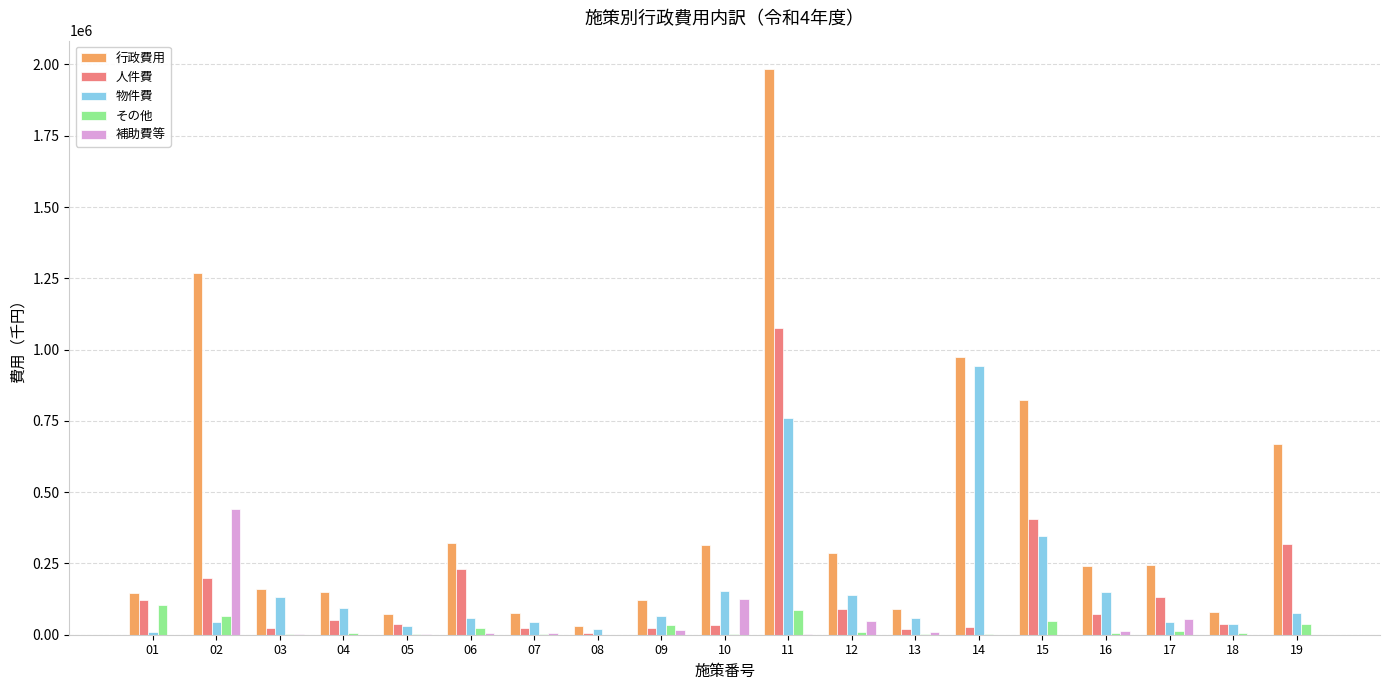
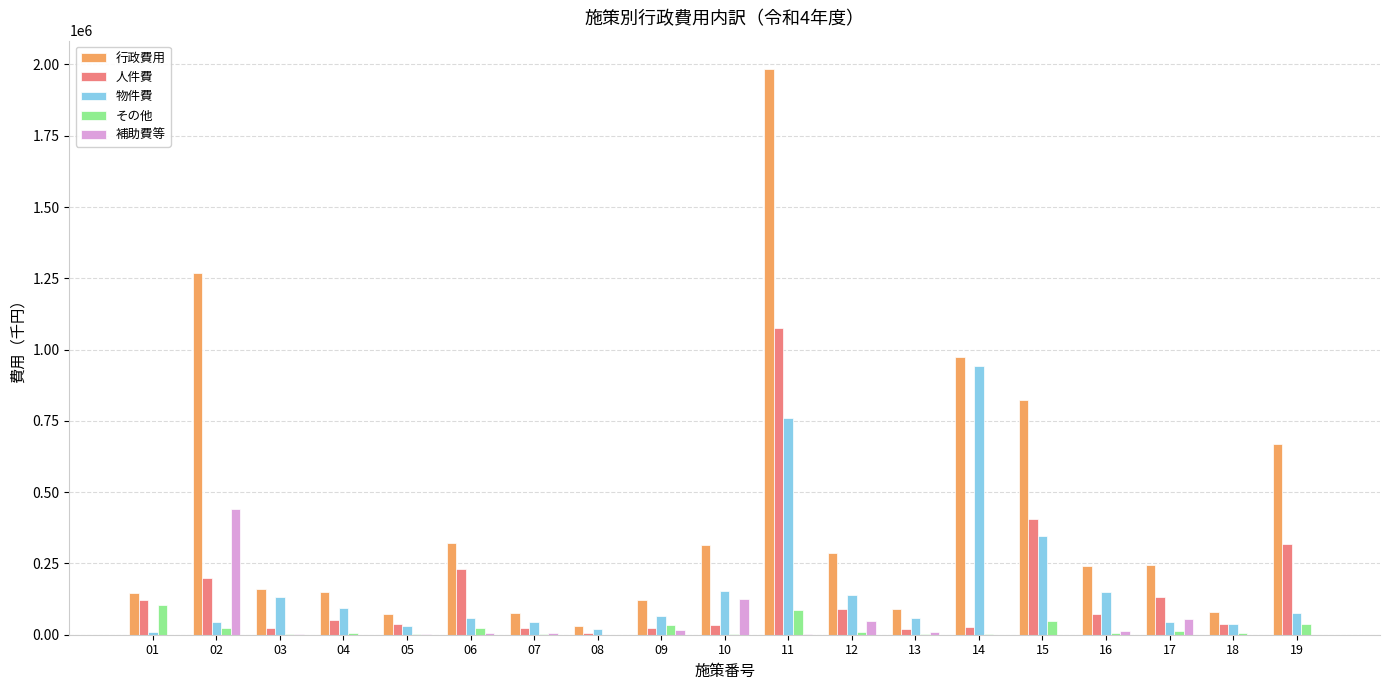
その他, 02: 60000 -> 20000
